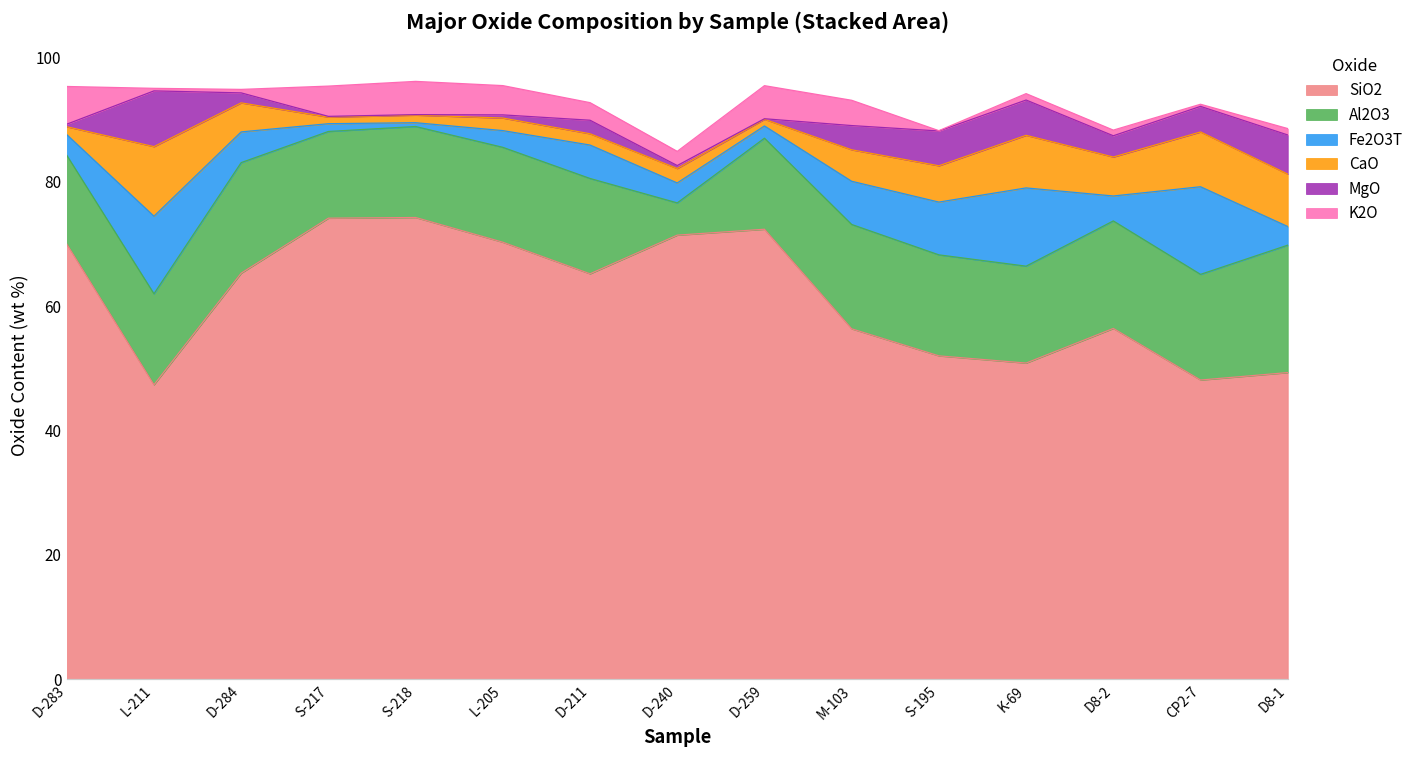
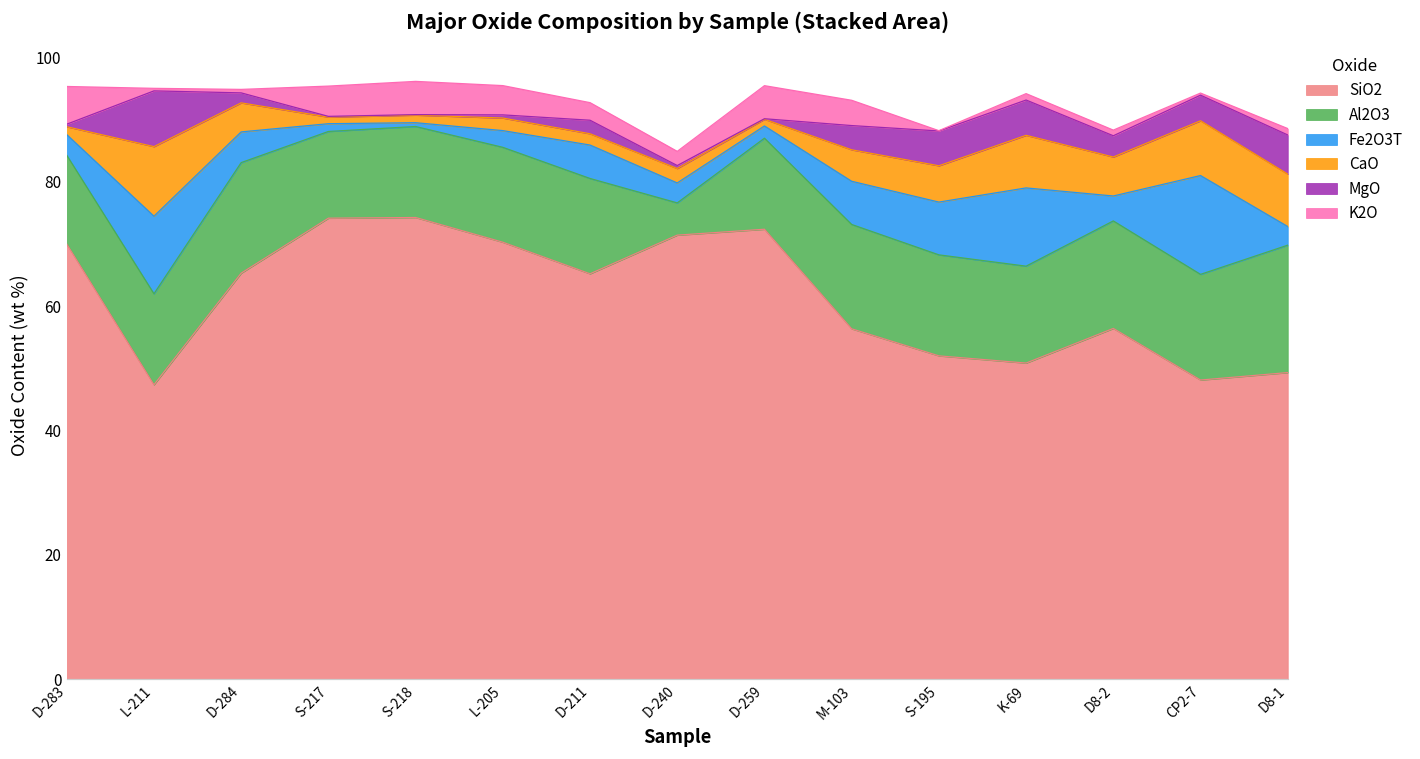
Fe2O3T, CP2-7: 14 -> 16
